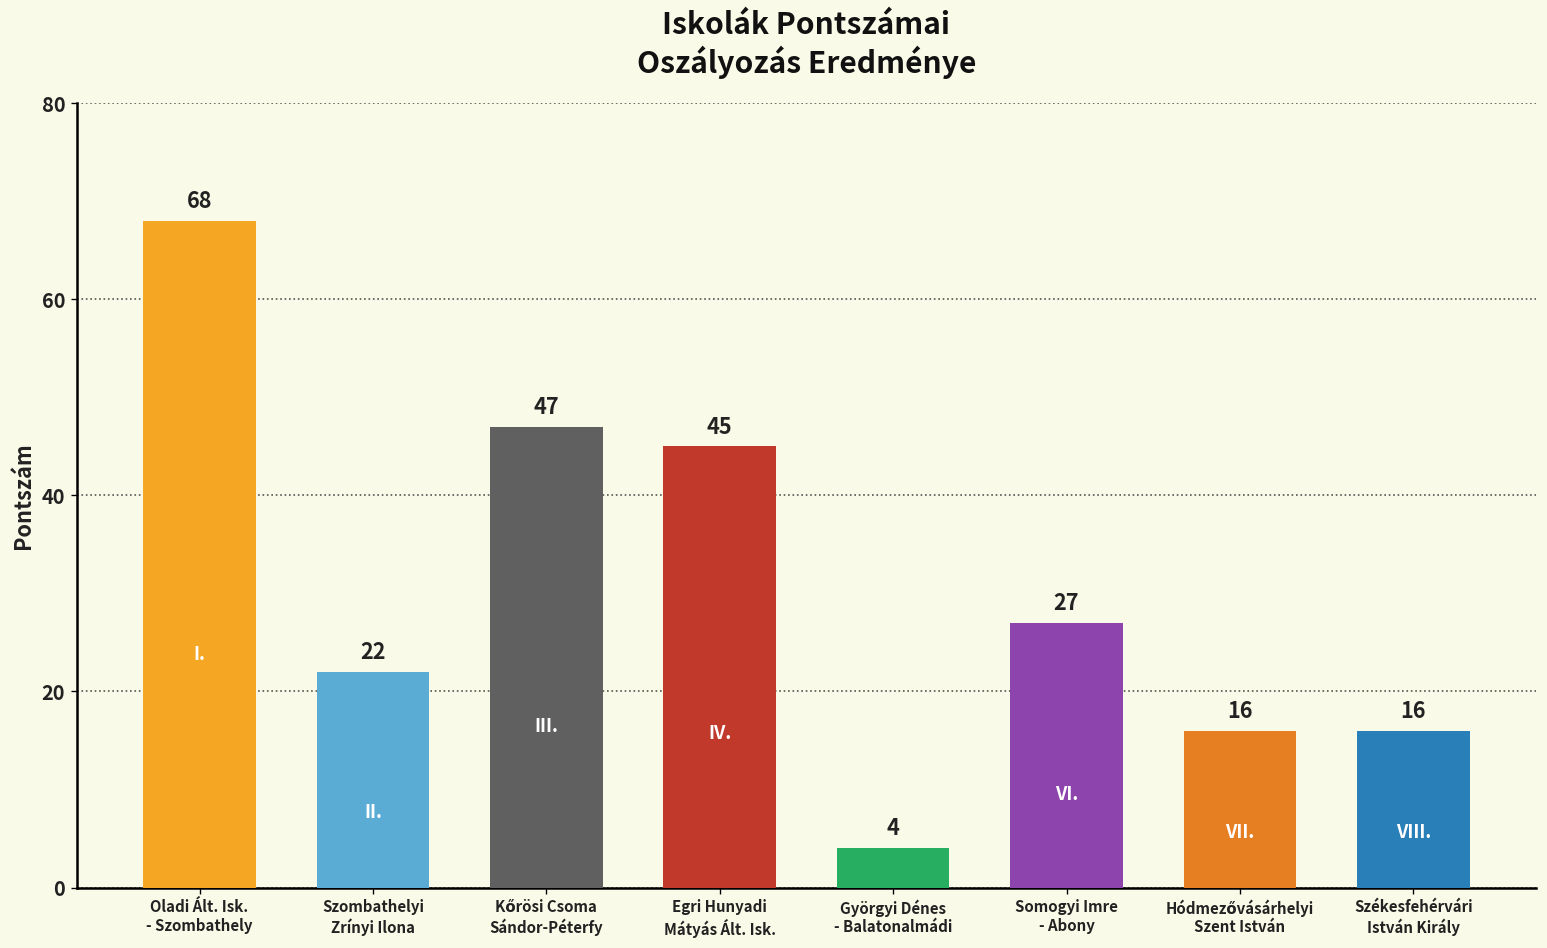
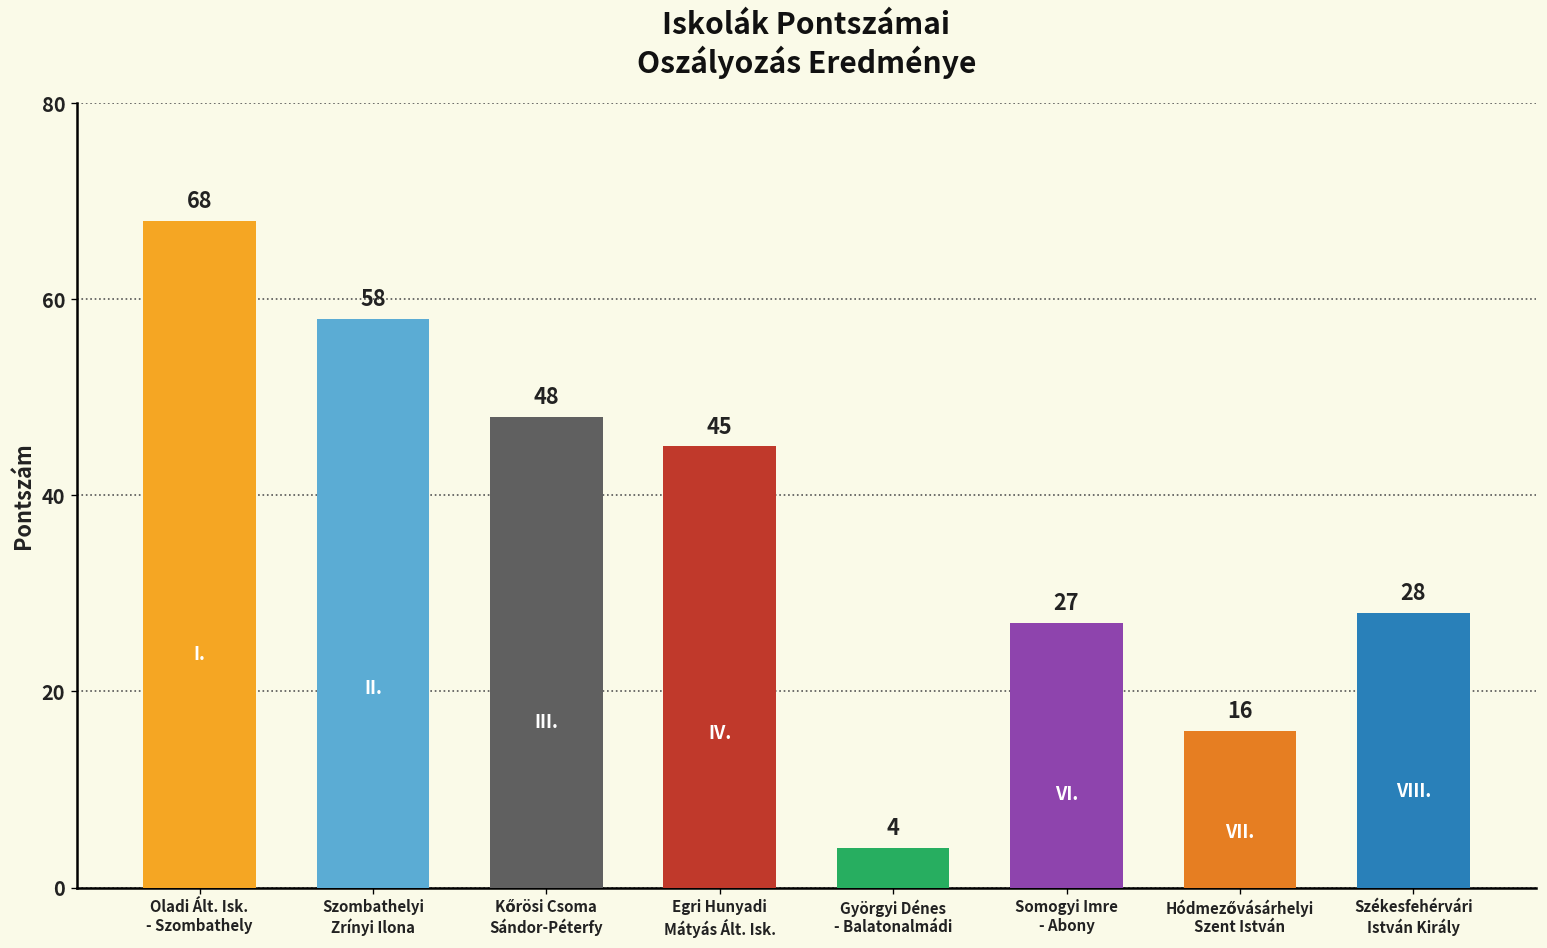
Szombathelyi Zrínyi Ilona: 22 -> 58
Kőrösi Csoma Sándor-Péterfy: 47 -> 48
Székesfehérvári István Király: 16 -> 28
